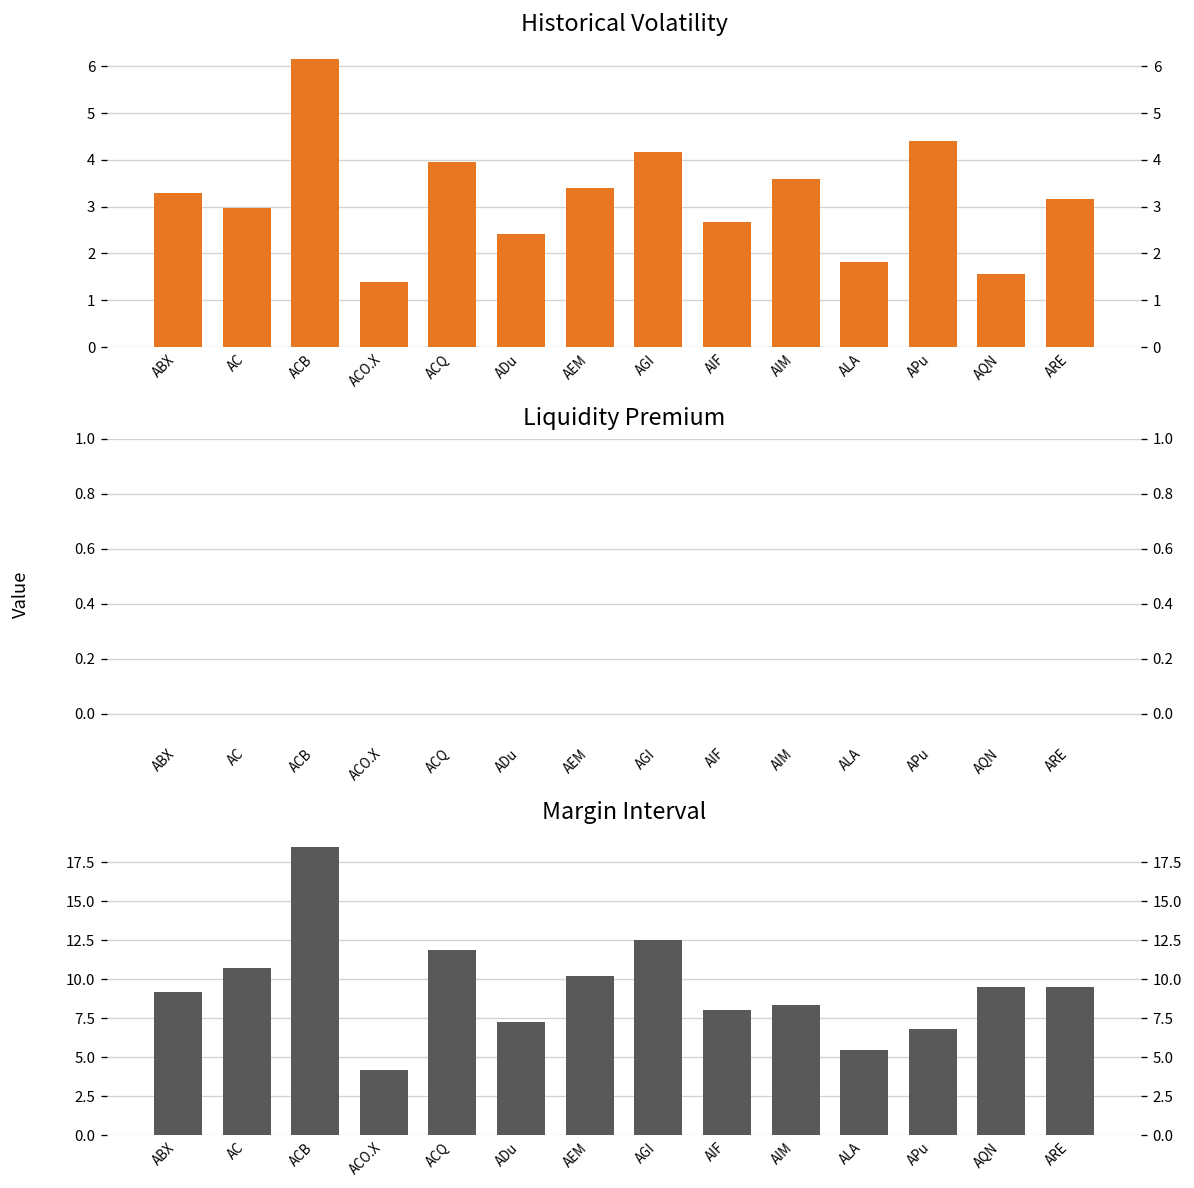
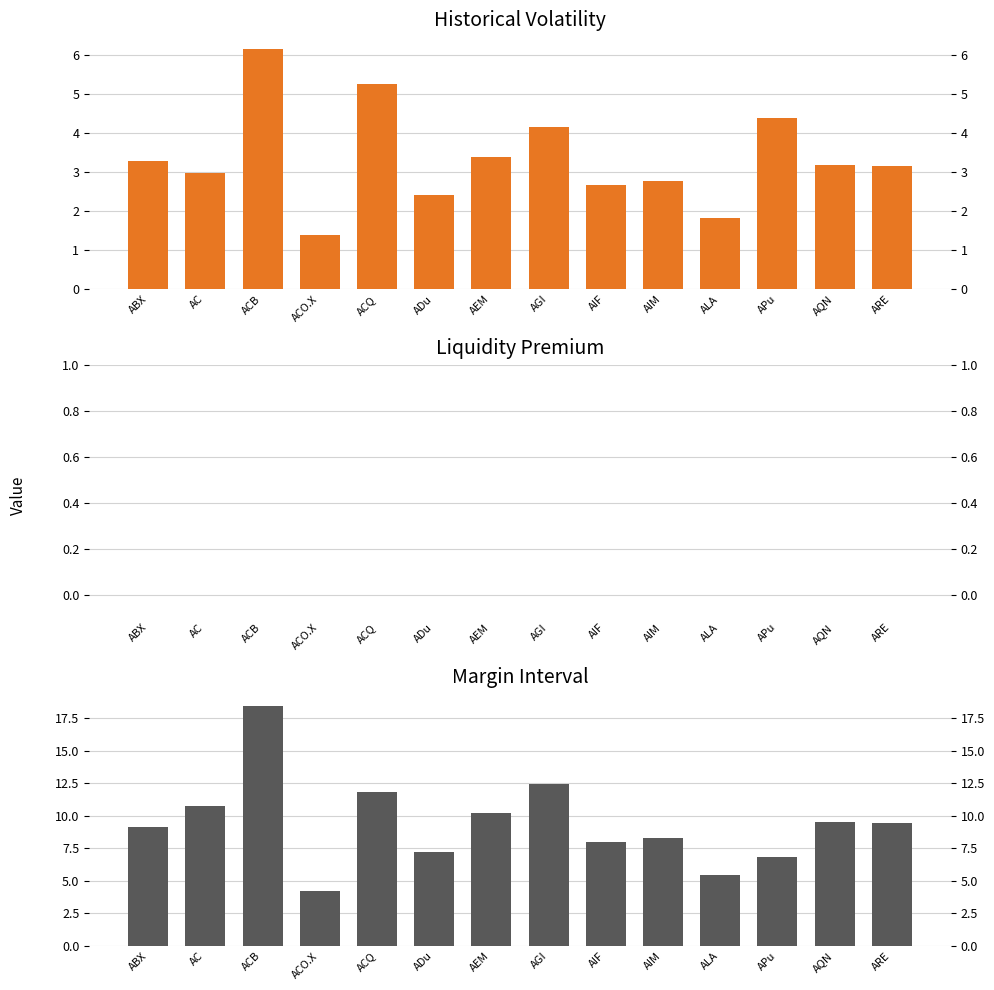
Historical Volatility, ACQ: 4.0 -> 5.3
Historical Volatility, AIM: 3.6 -> 2.8
Historical Volatility, AQN: 1.6 -> 3.2
